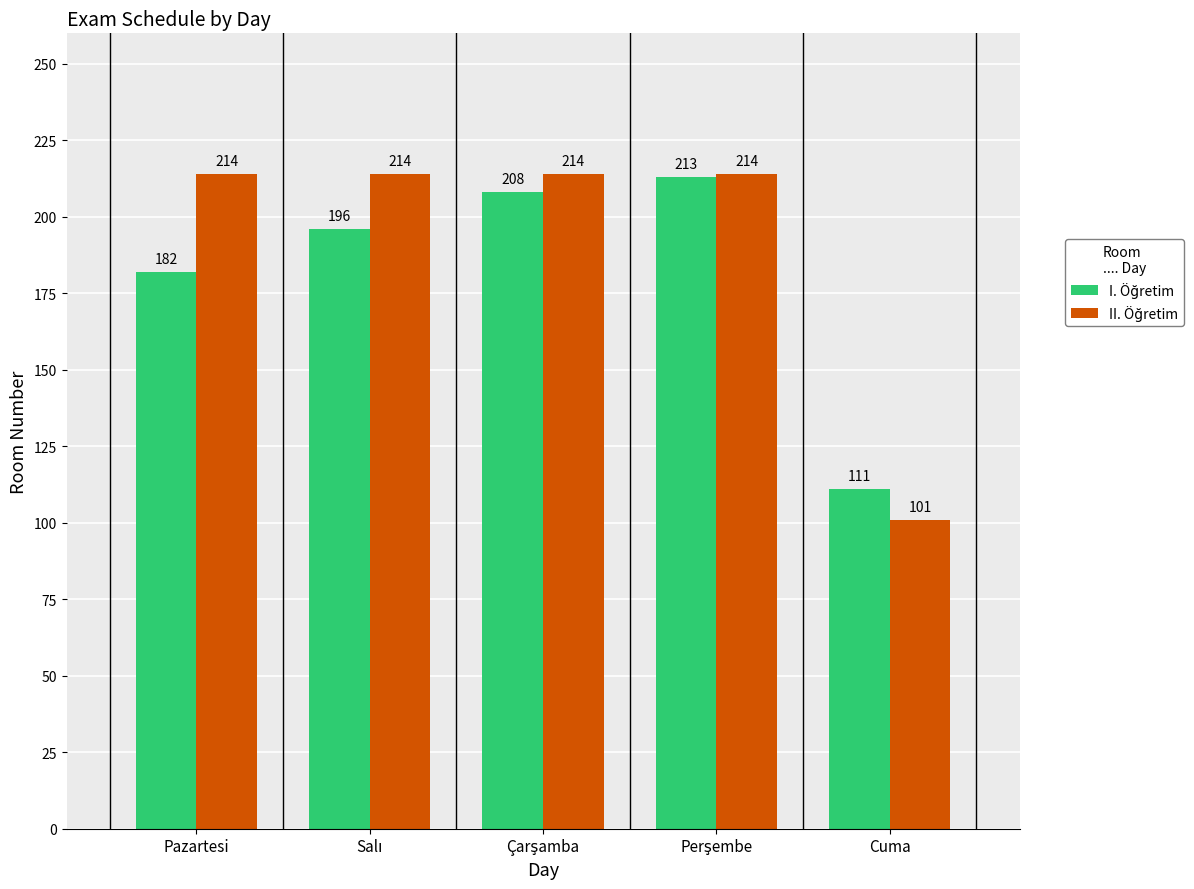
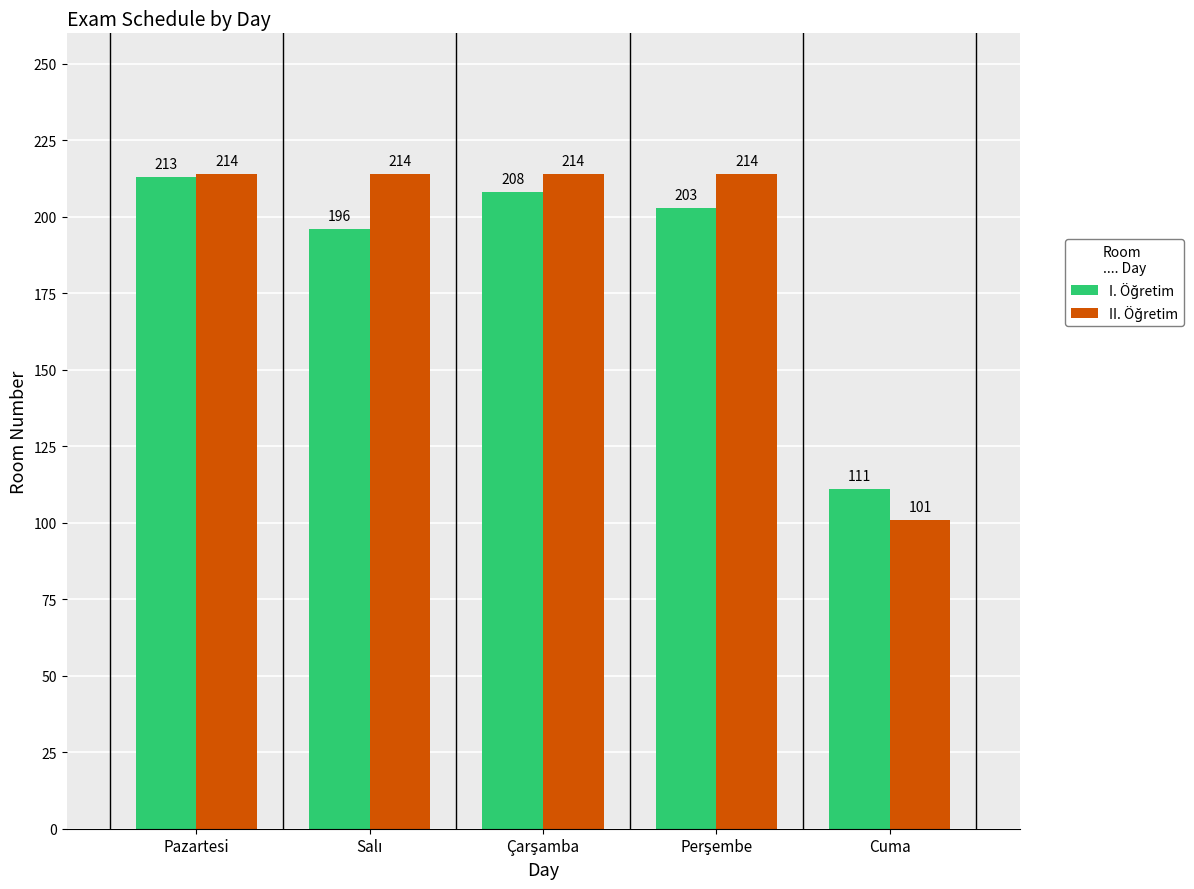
I. Öğretim, Pazartesi: 182 -> 213
I. Öğretim, Perşembe: 213 -> 203
